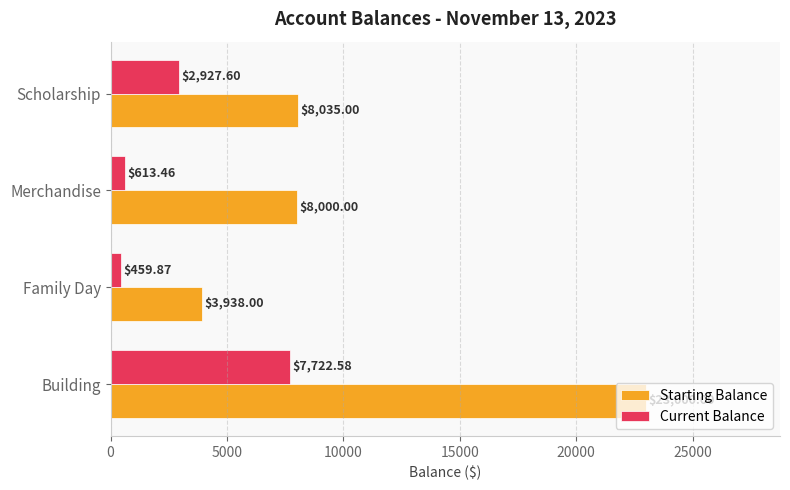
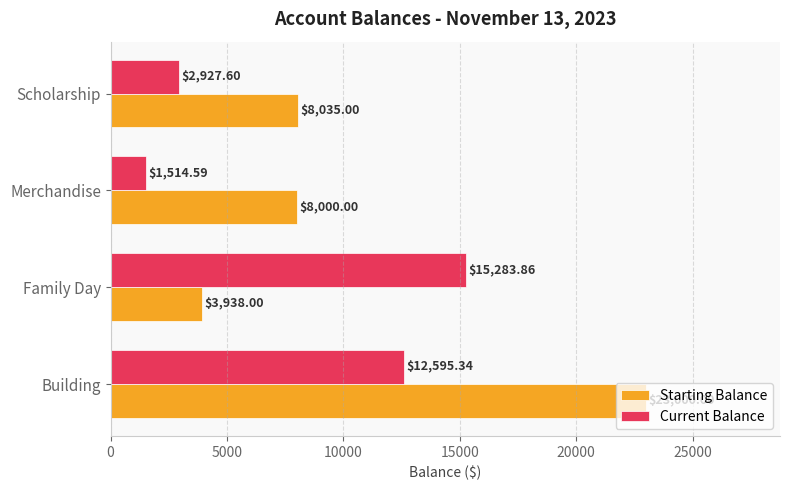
Current Balance, Merchandise: $613.46 -> $1,514.59
Current Balance, Family Day: $459.87 -> $15,283.86
Current Balance, Building: $7,722.58 -> $12,595.34
